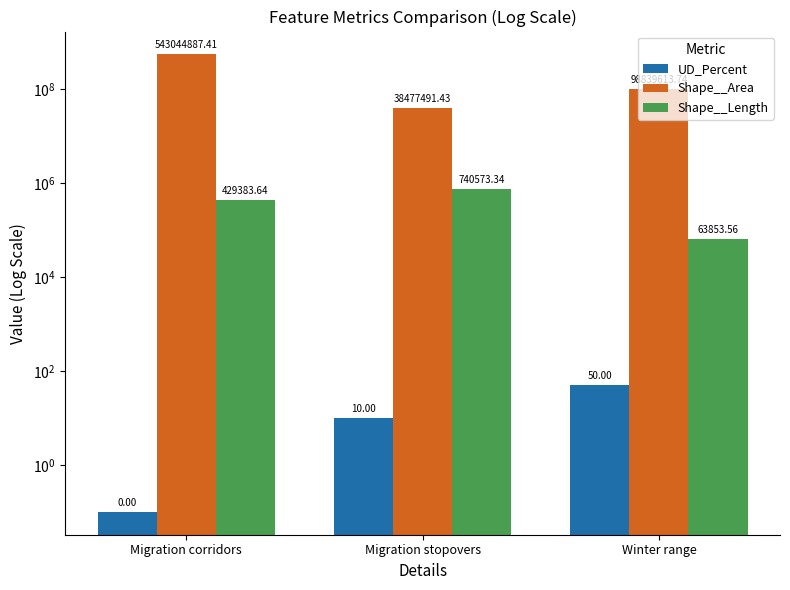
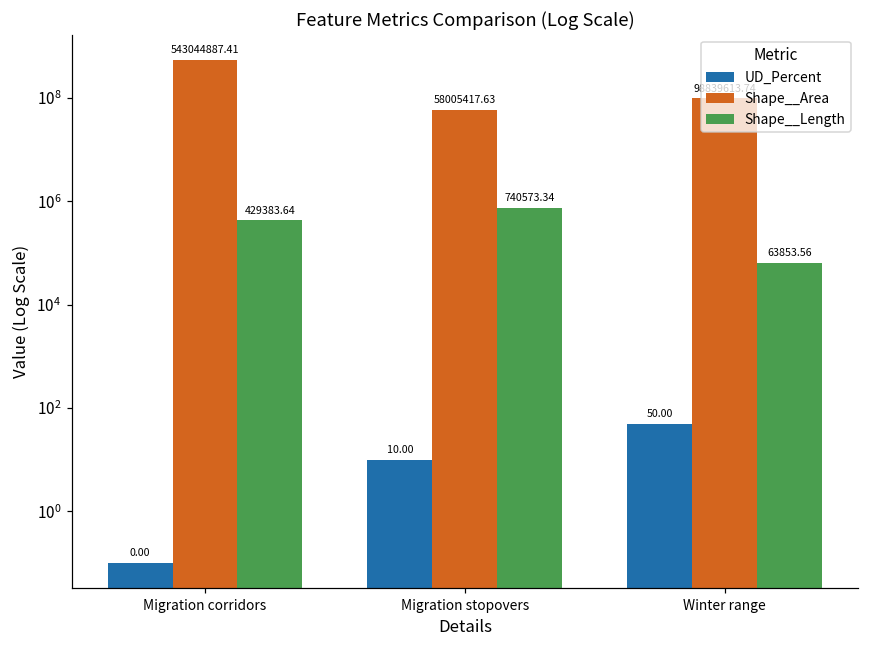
Shape__Area, Migration stopovers: 38477491.43 -> 58005417.63
